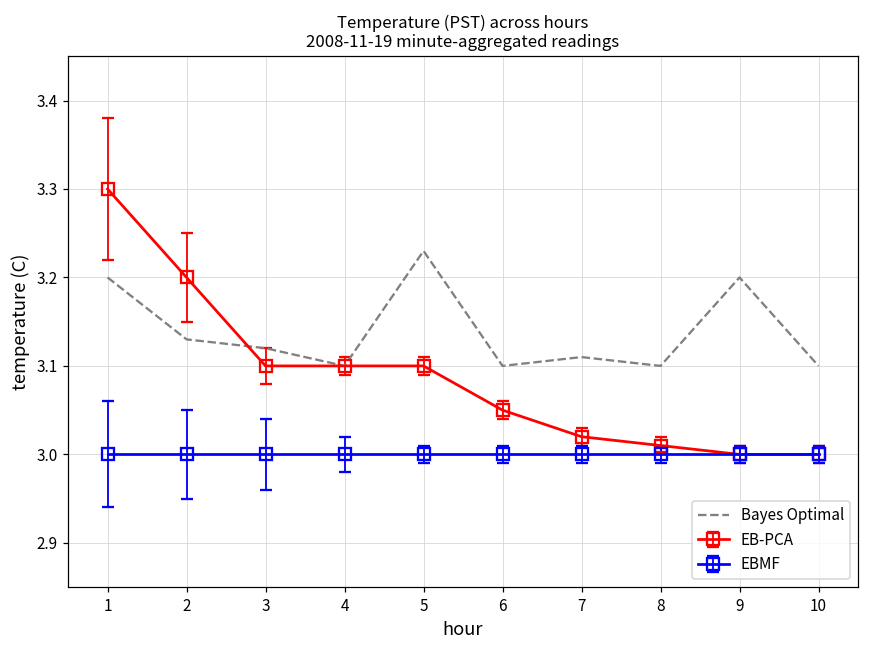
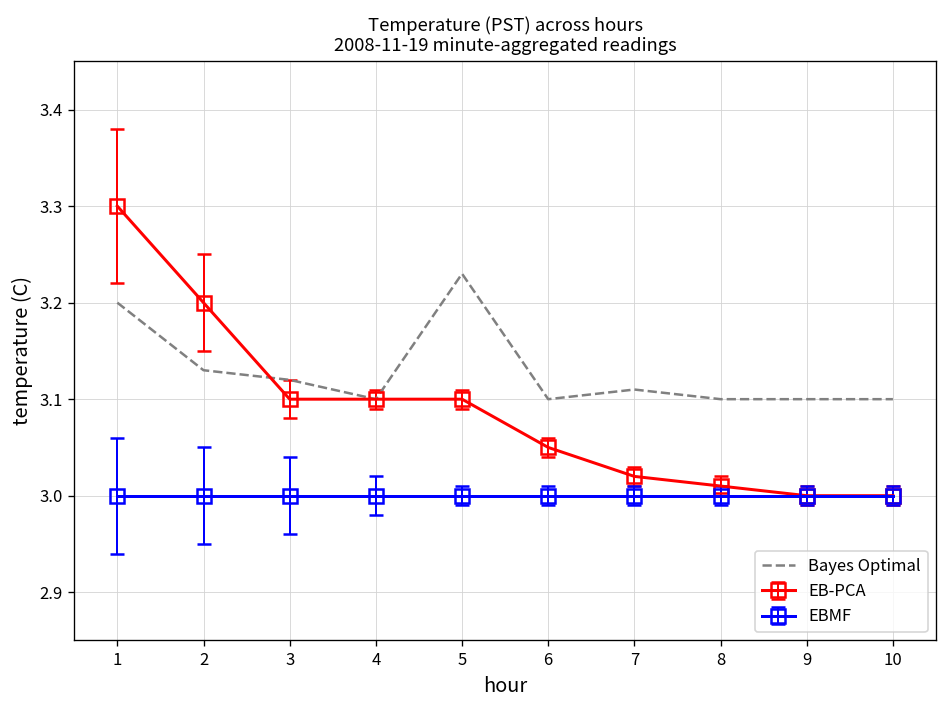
Bayes Optimal, 9: 3.2 -> 3.1
